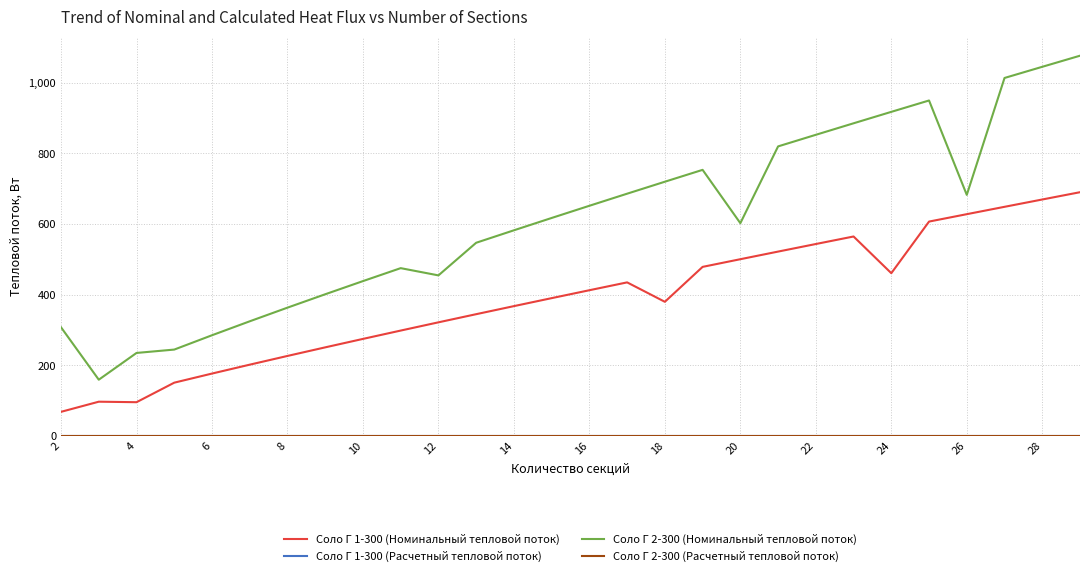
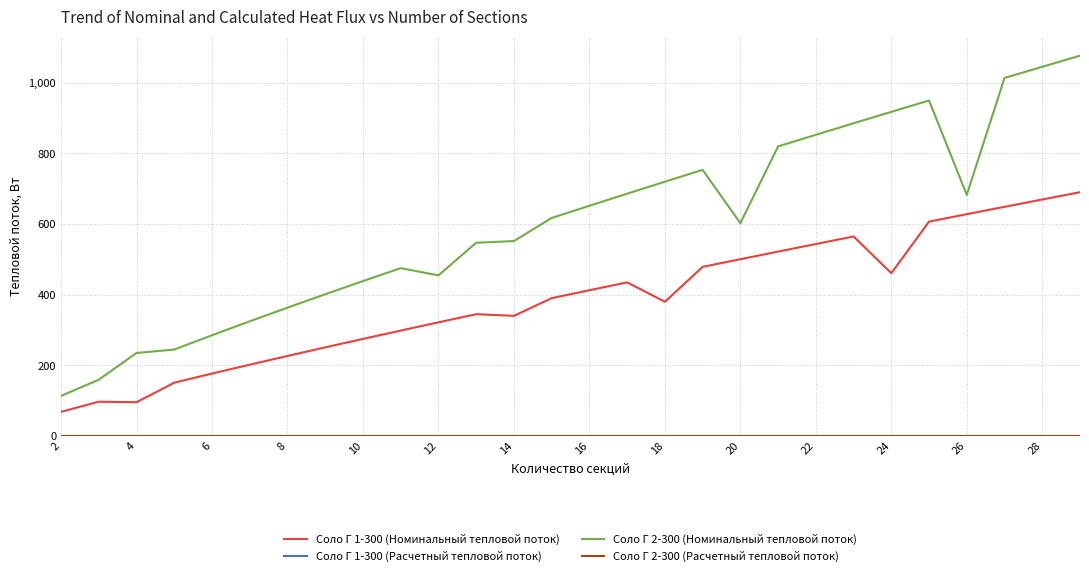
Соло Г 2-300 (Номинальный тепловой поток), 2: 310 -> 110
Соло Г 1-300 (Номинальный тепловой поток), 14: 370 -> 340
Соло Г 2-300 (Номинальный тепловой поток), 14: 580 -> 550
